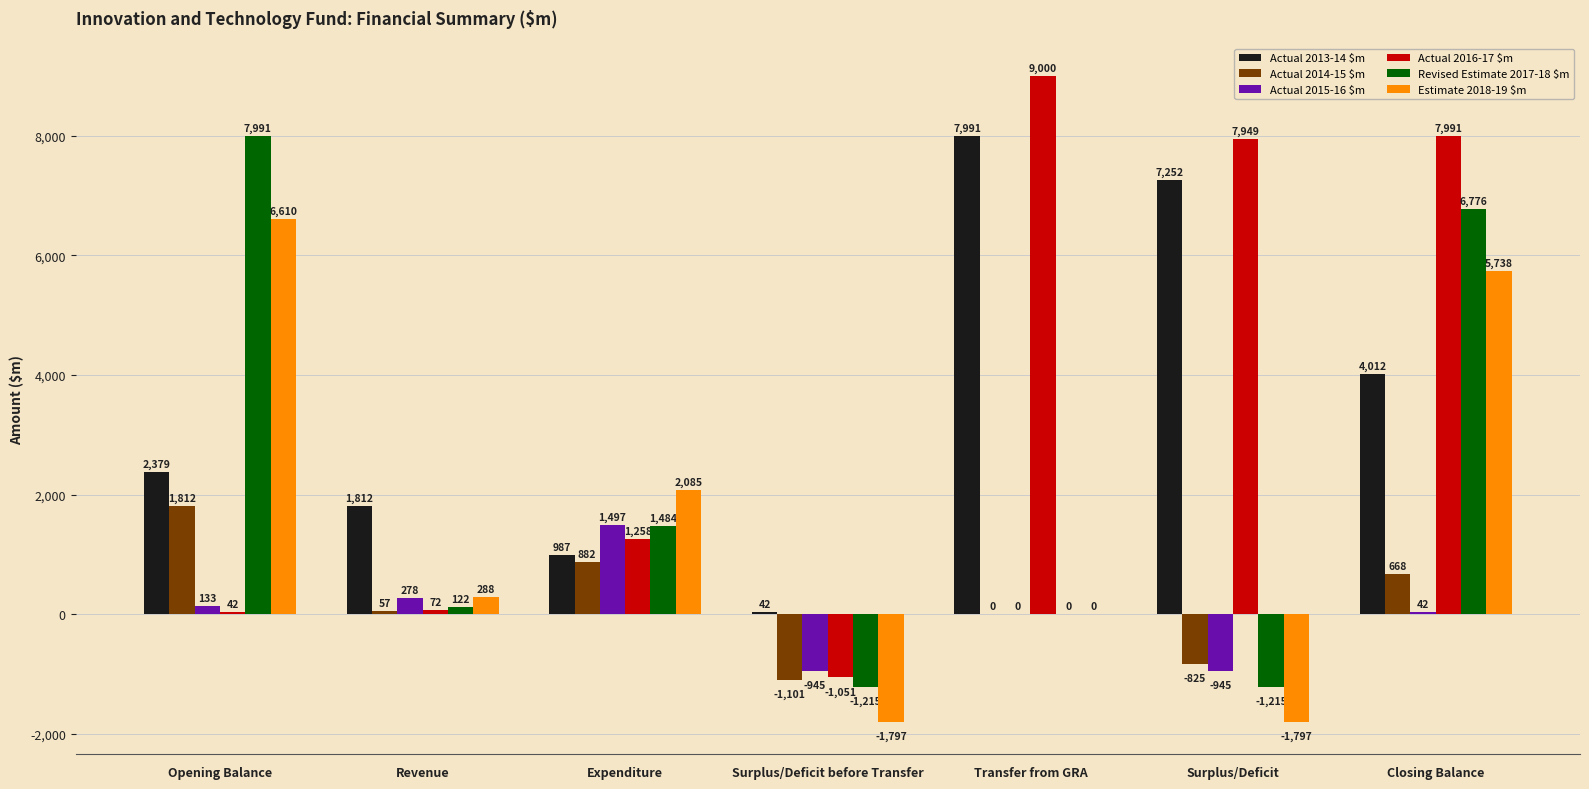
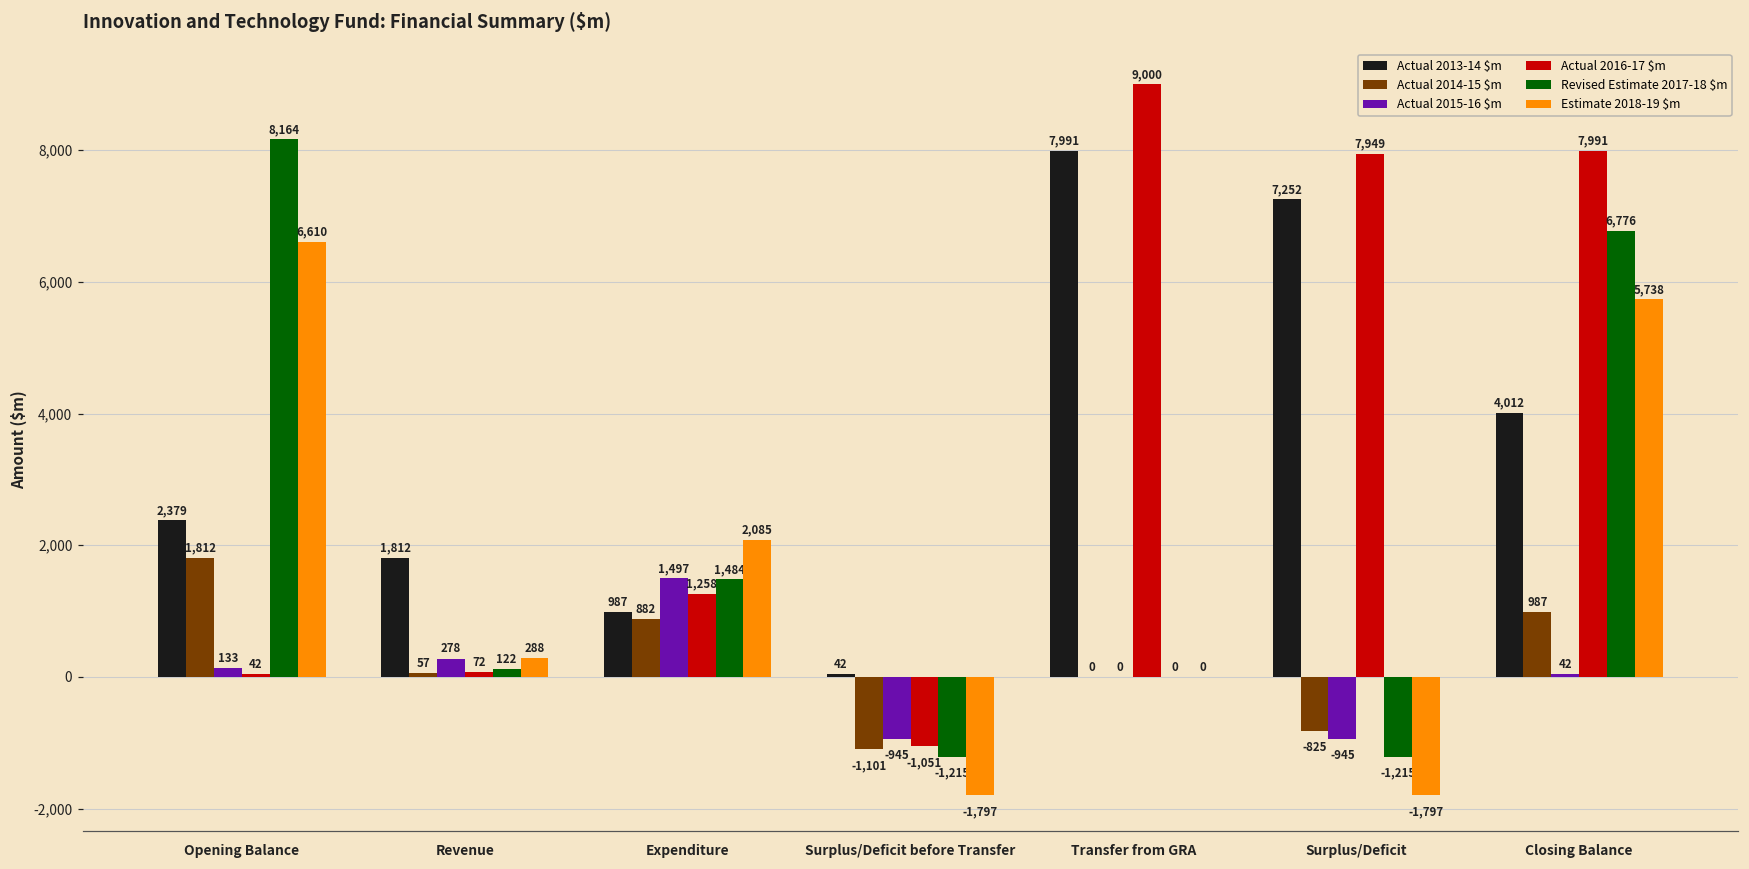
Revised Estimate 2017-18 $m, Opening Balance: 7,991 -> 8,164
Actual 2014-15 $m, Closing Balance: 668 -> 987
